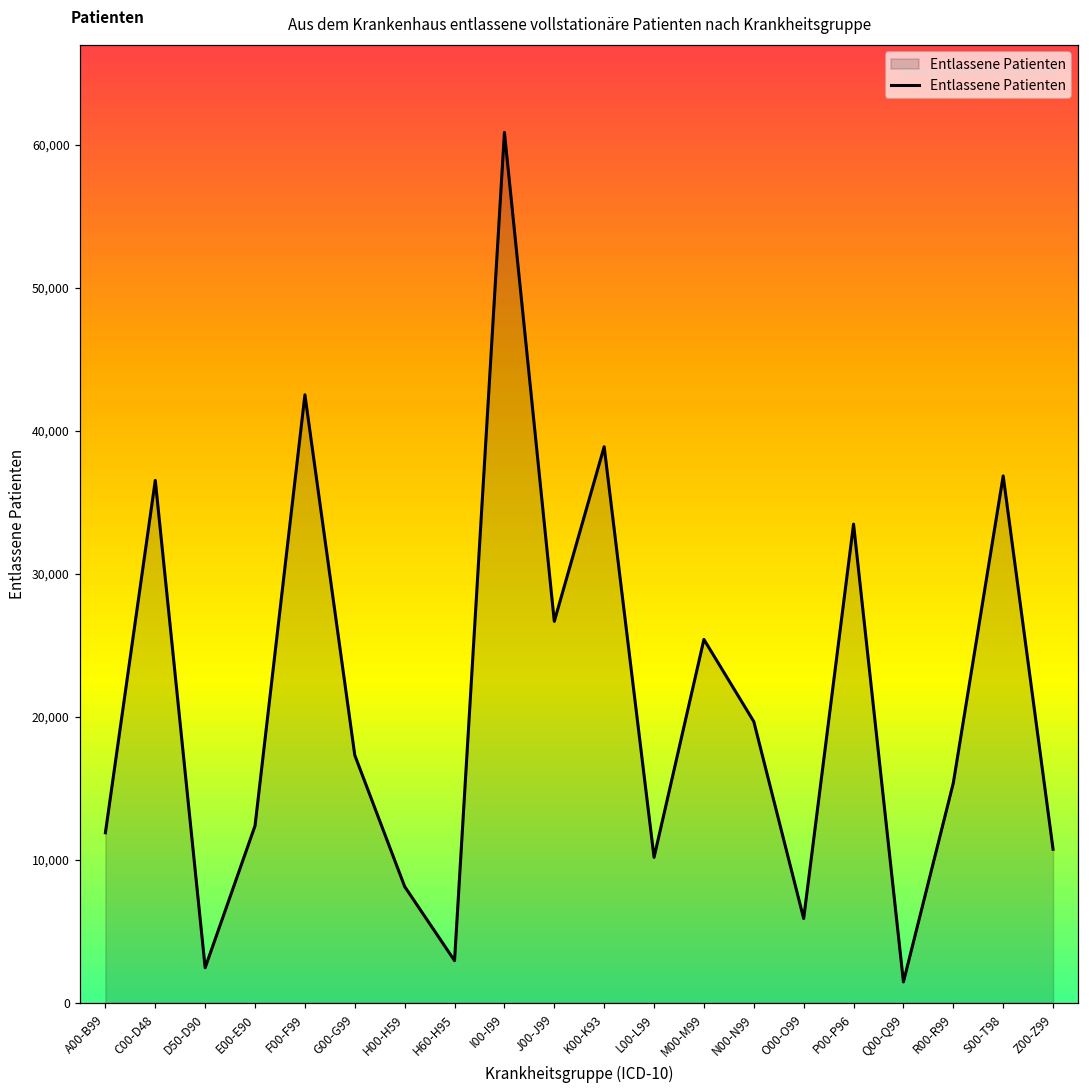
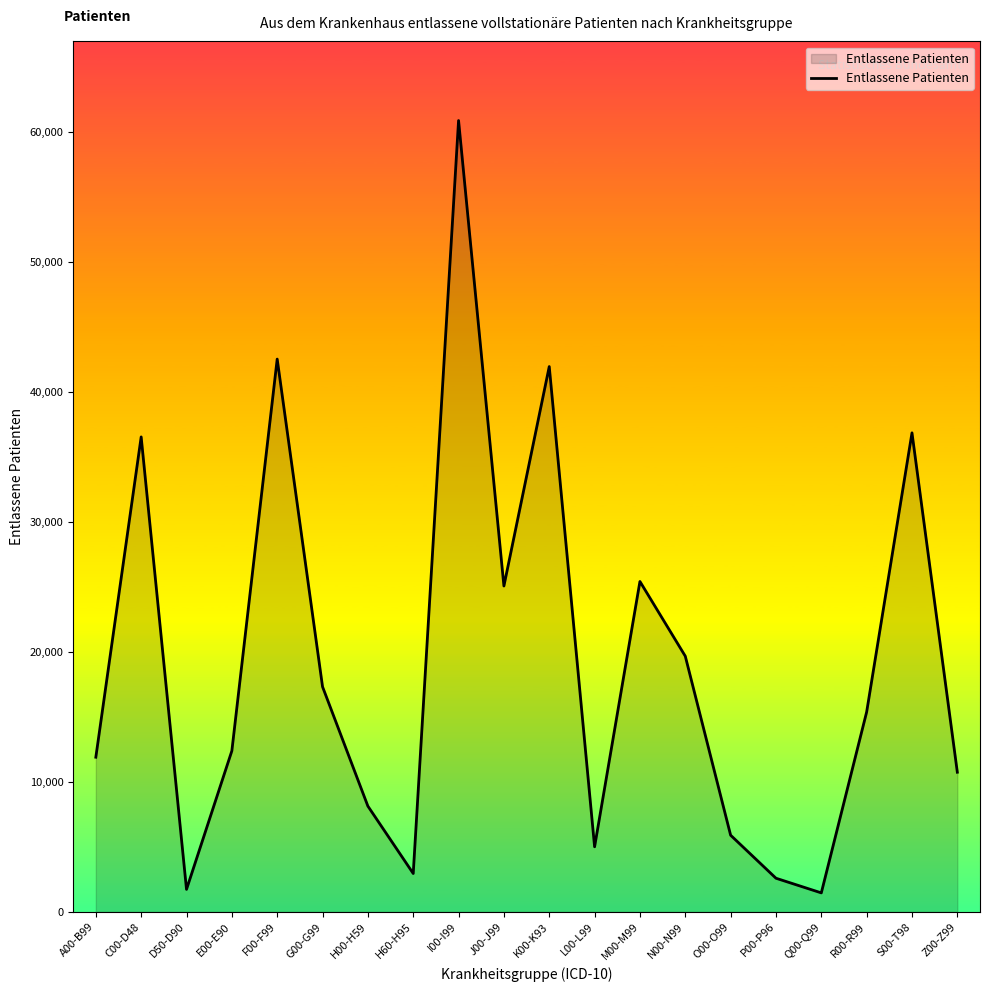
D50-D90: 2,500 -> 1,700
J00-J99: 26,700 -> 25,100
K00-K93: 38,900 -> 41,900
L00-L99: 10,200 -> 5,000
P00-P96: 33,500 -> 2,600
